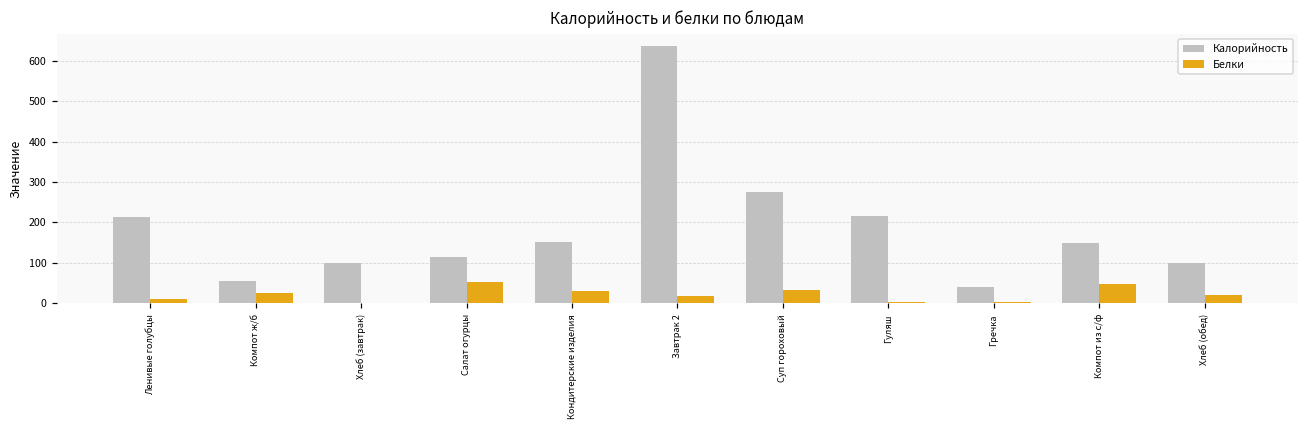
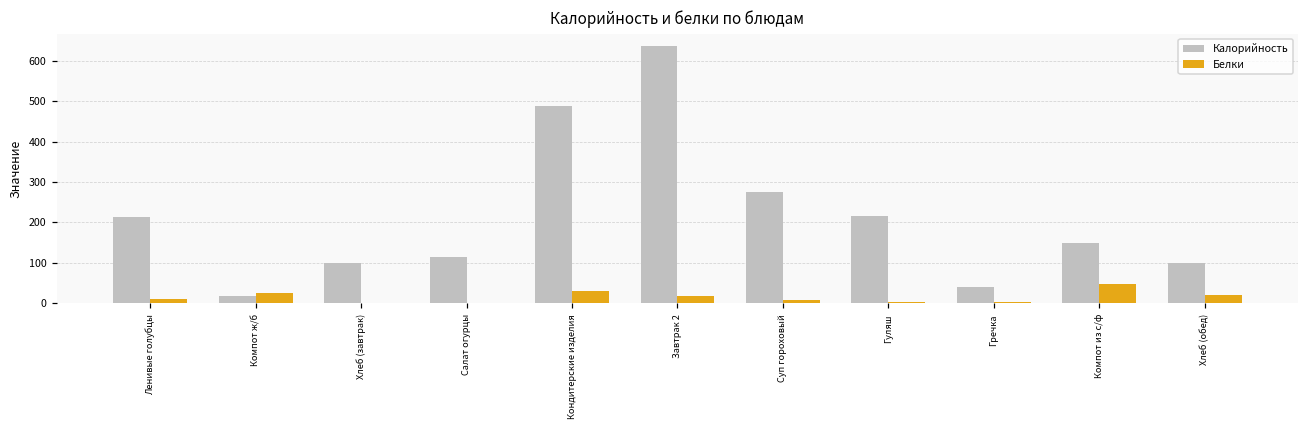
Калорийность, Компот ж/б: 60 -> 20
Белки, Салат огурцы: 50 -> 0
Калорийность, Кондитерские изделия: 150 -> 490
Белки, Суп гороховый: 30 -> 10
